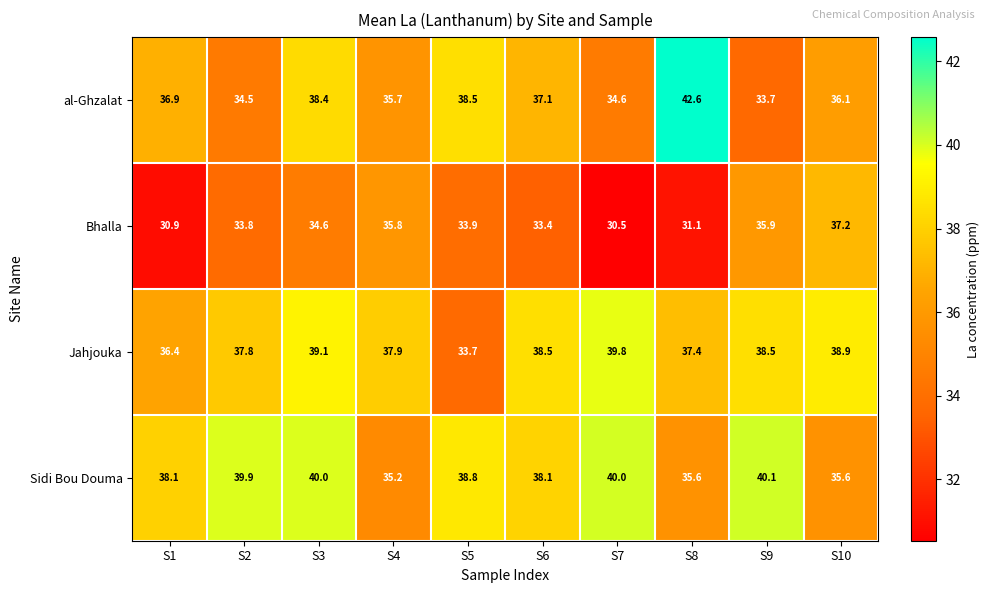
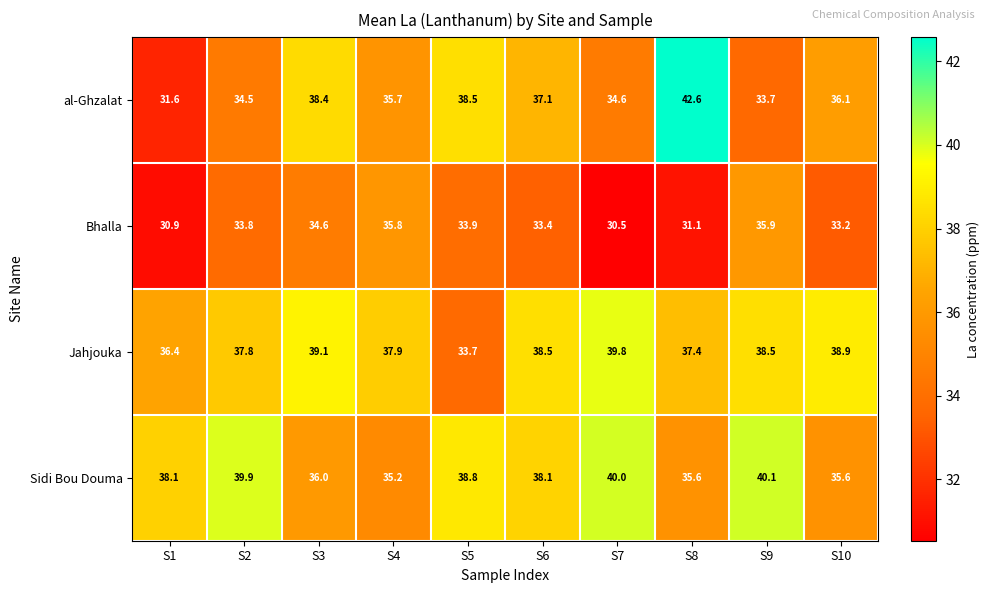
al-Ghzalat, S1: 36.9 -> 31.6
Bhalla, S10: 37.2 -> 33.2
Sidi Bou Douma, S3: 40.0 -> 36.0
